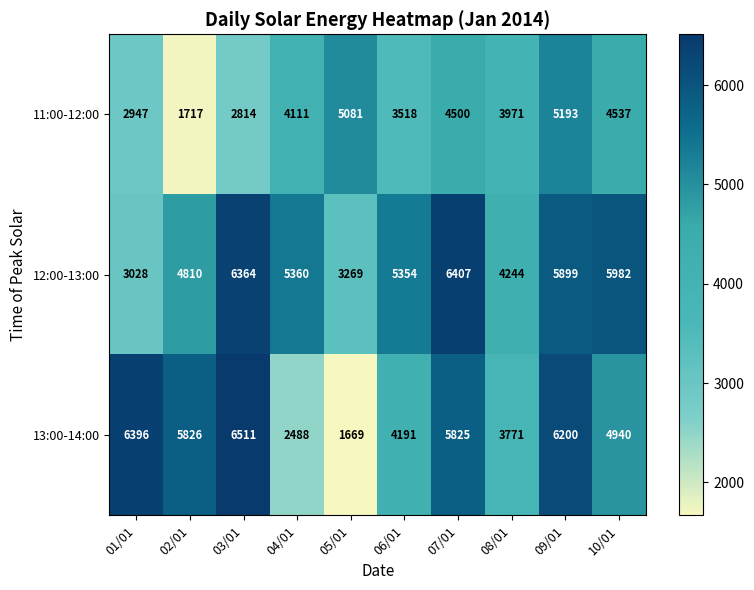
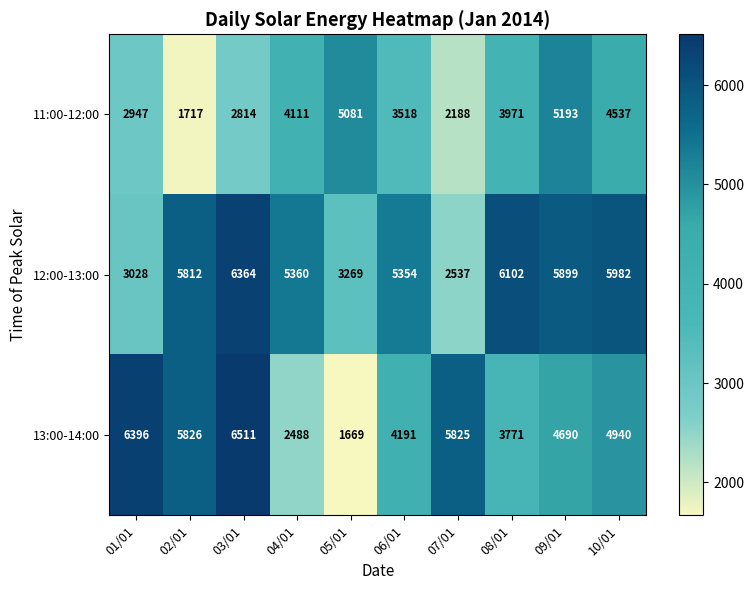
11:00-12:00, 07/01: 4500 -> 2188
12:00-13:00, 02/01: 4810 -> 5812
12:00-13:00, 07/01: 6407 -> 2537
12:00-13:00, 08/01: 4244 -> 6102
13:00-14:00, 09/01: 6200 -> 4690
